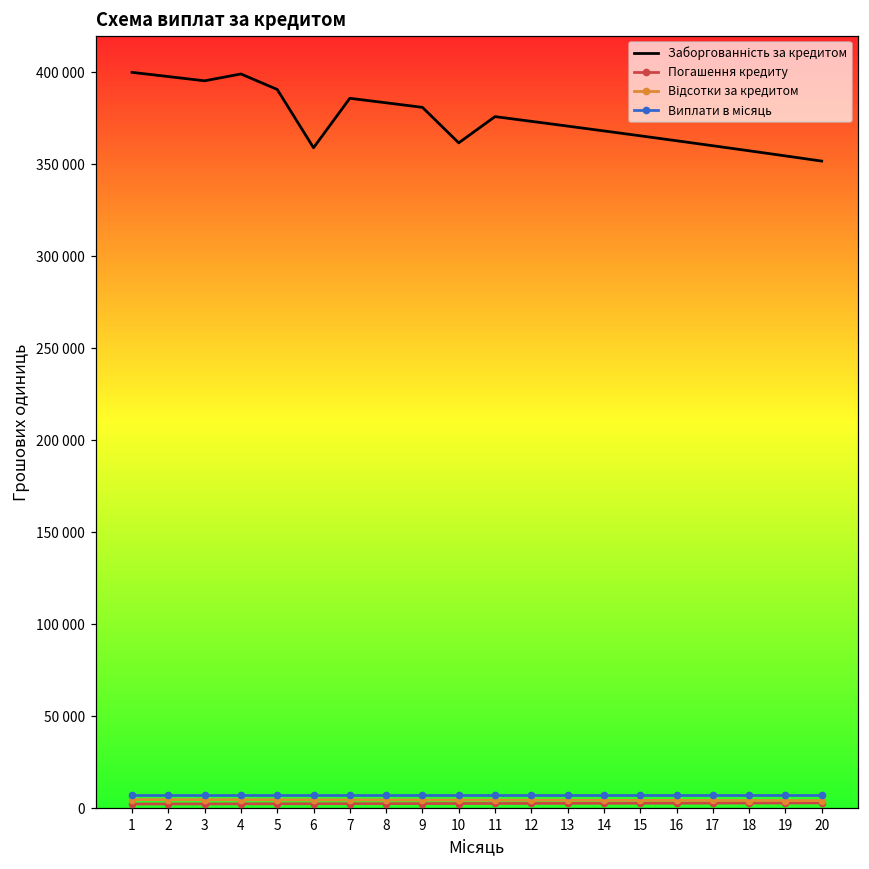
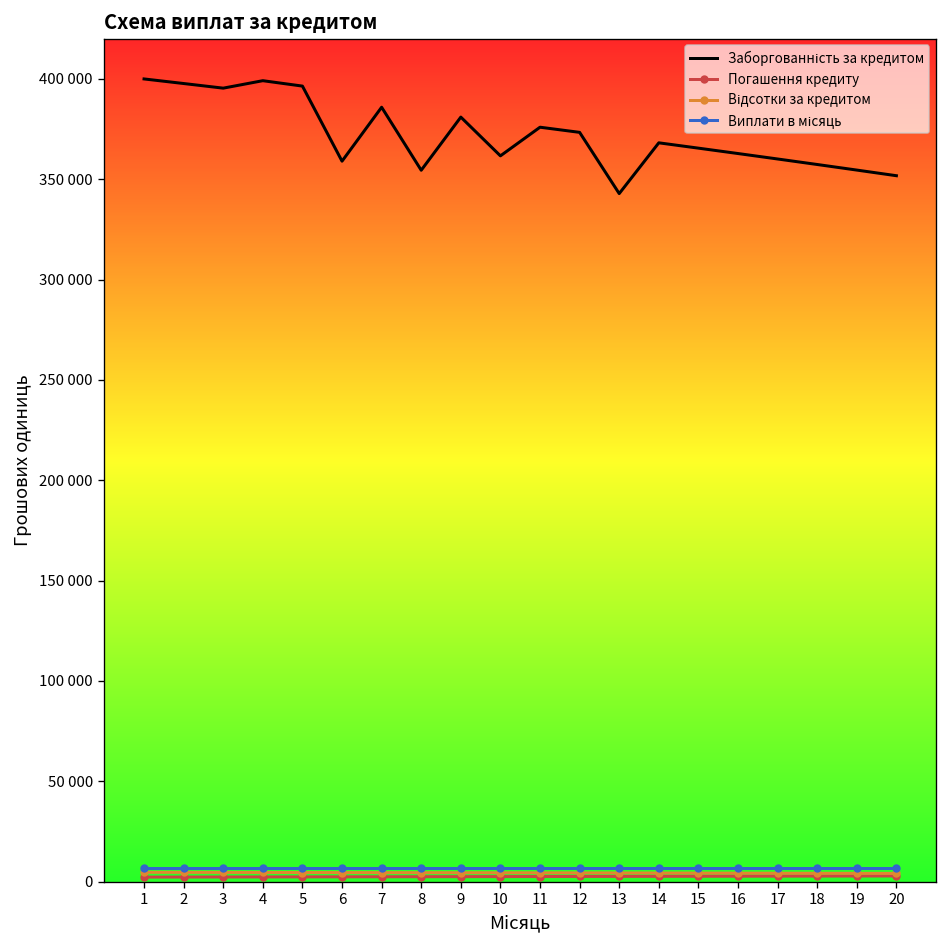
Заборгованність за кредитом, 5: 391000 -> 396000
Заборгованність за кредитом, 8: 383000 -> 355000
Заборгованність за кредитом, 13: 371000 -> 343000
